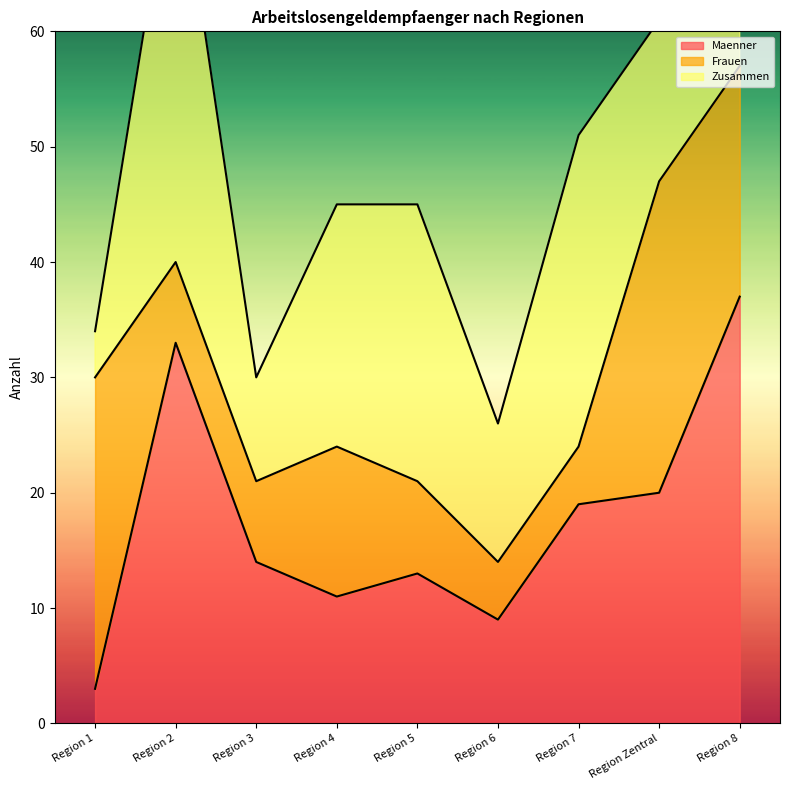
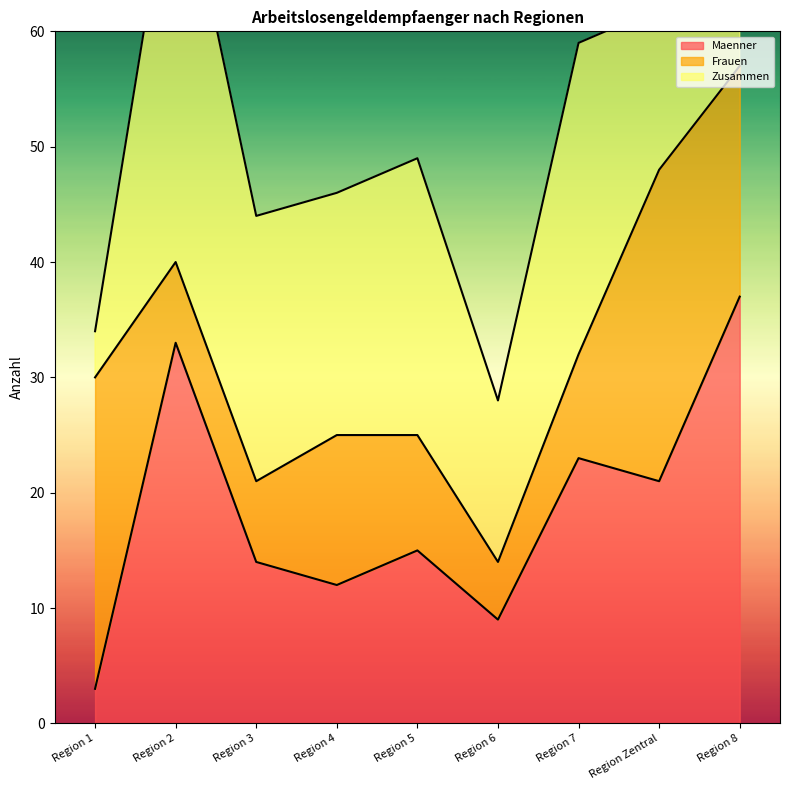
Zusammen, Region 3: 9 -> 23
Maenner, Region 4: 11 -> 12
Maenner, Region 5: 13 -> 15
Frauen, Region 5: 8 -> 10
Zusammen, Region 6: 12 -> 14
Maenner, Region 7: 19 -> 23
Frauen, Region 7: 5 -> 9
Maenner, Region Zentral: 20 -> 21
